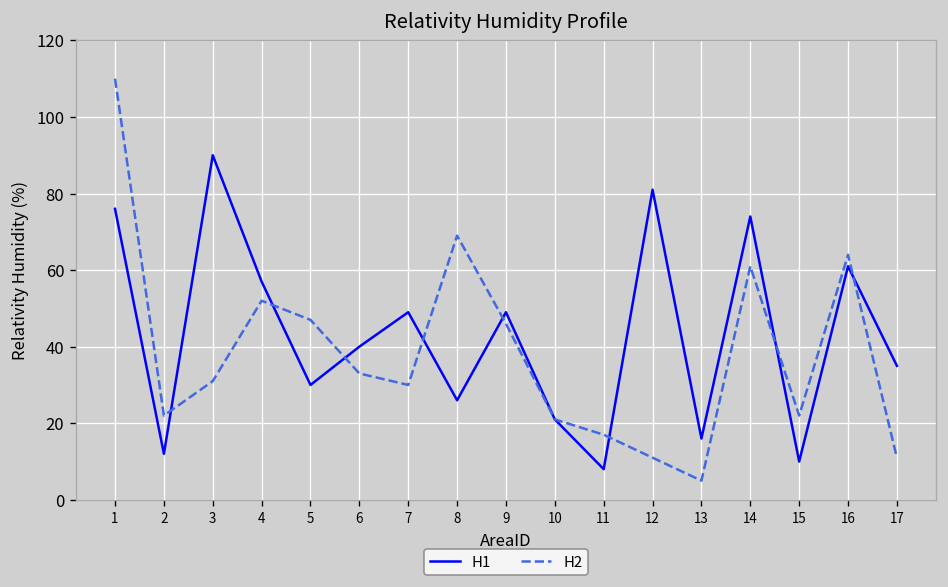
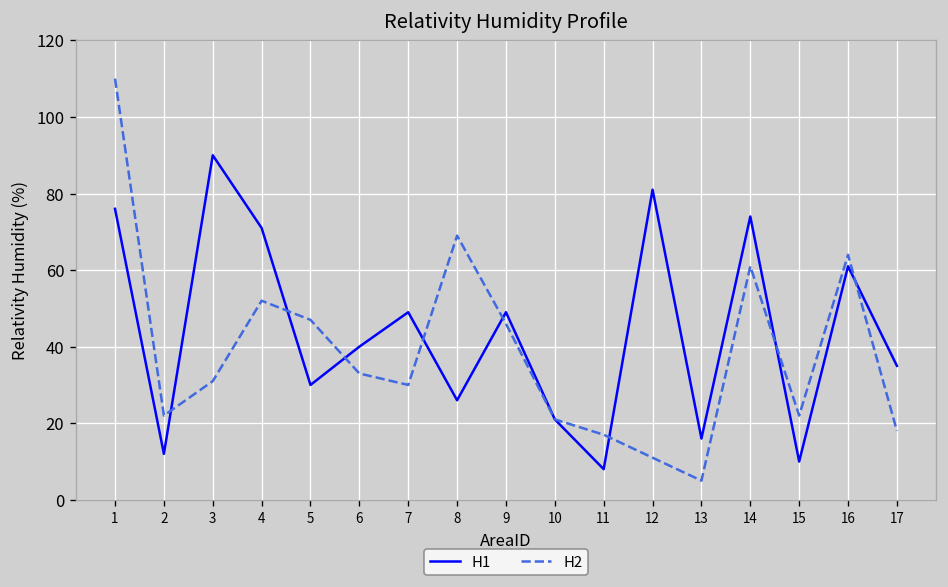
H1, 4: 57 -> 71
H2, 17: 11 -> 18
